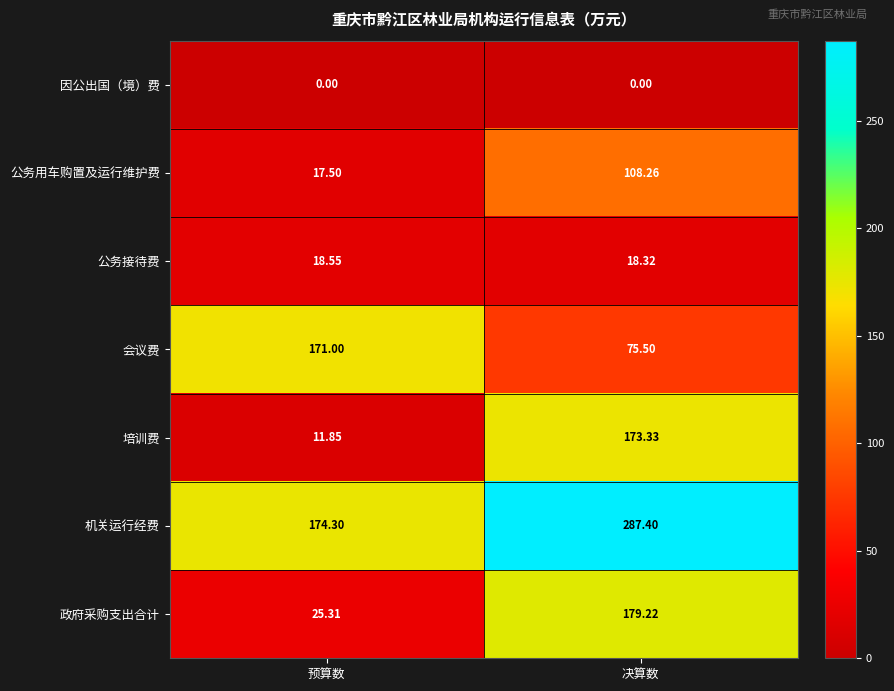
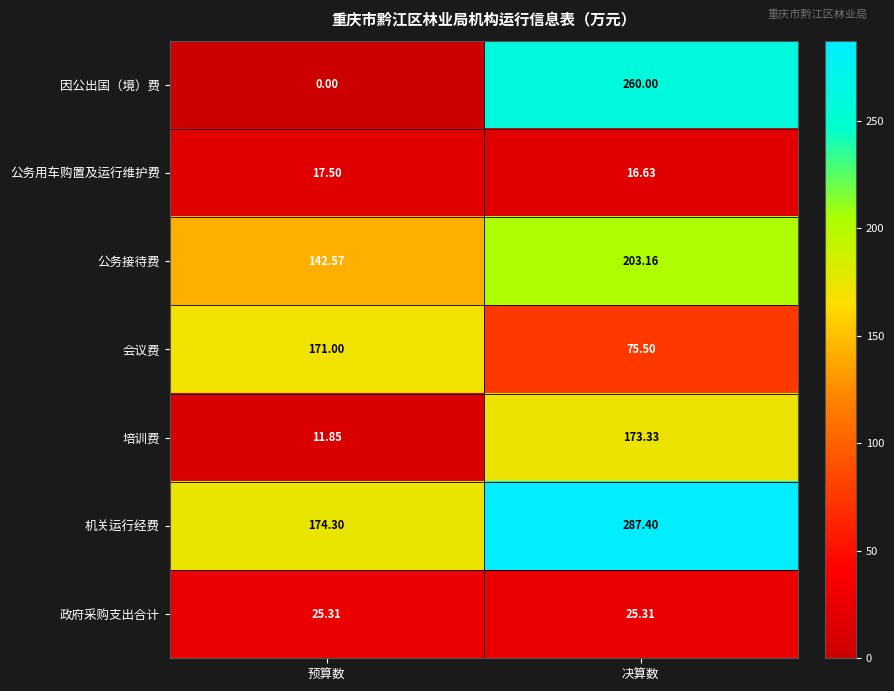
因公出国（境）费, 决算数: 0.00 -> 260.00
公务用车购置及运行维护费, 决算数: 108.26 -> 16.63
公务接待费, 预算数: 18.55 -> 142.57
公务接待费, 决算数: 18.32 -> 203.16
政府采购支出合计, 决算数: 179.22 -> 25.31
